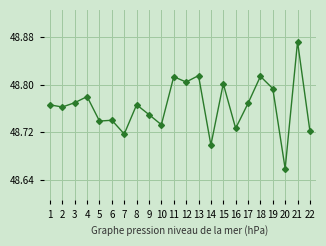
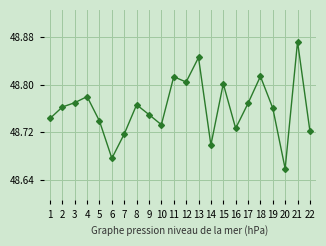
1: 48.77 -> 48.74
6: 48.74 -> 48.68
13: 48.82 -> 48.85
19: 48.79 -> 48.76
